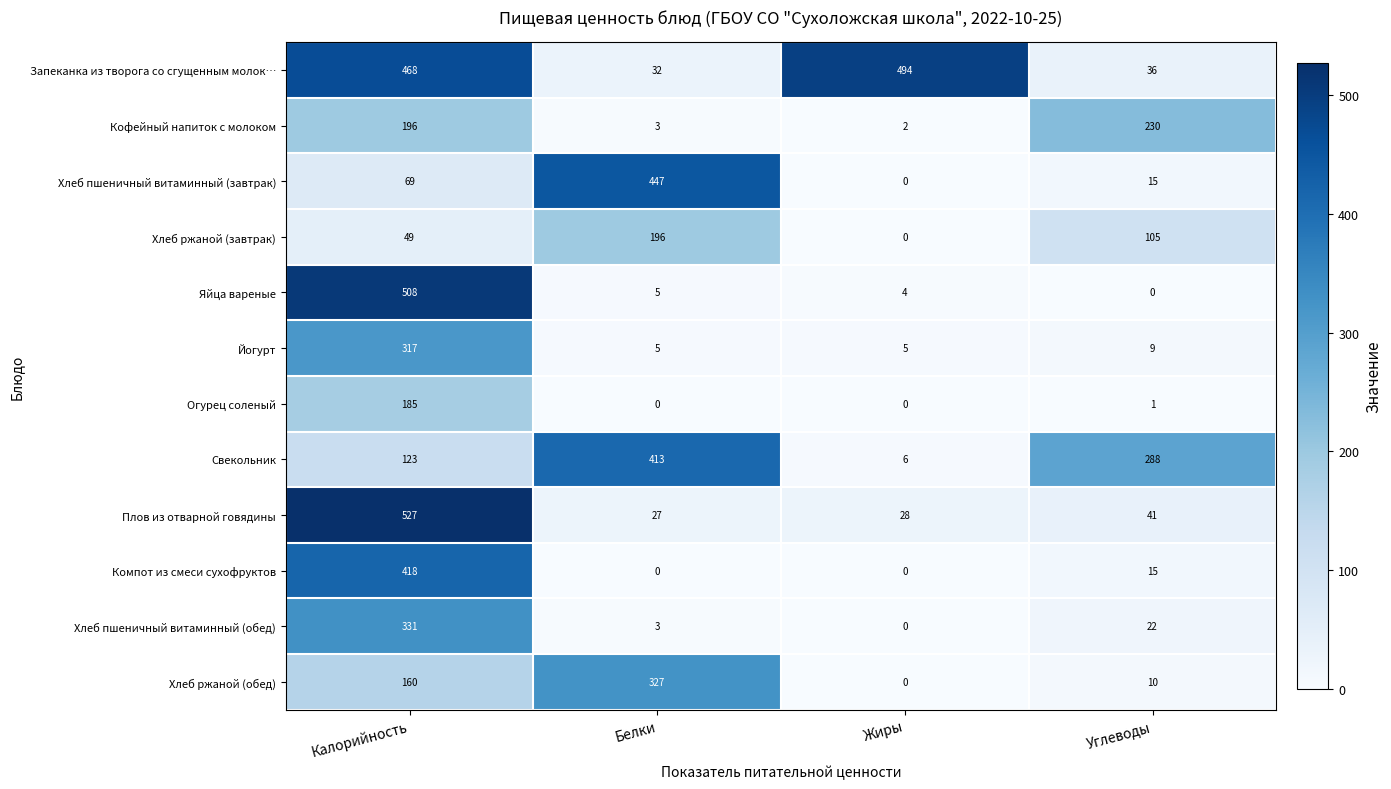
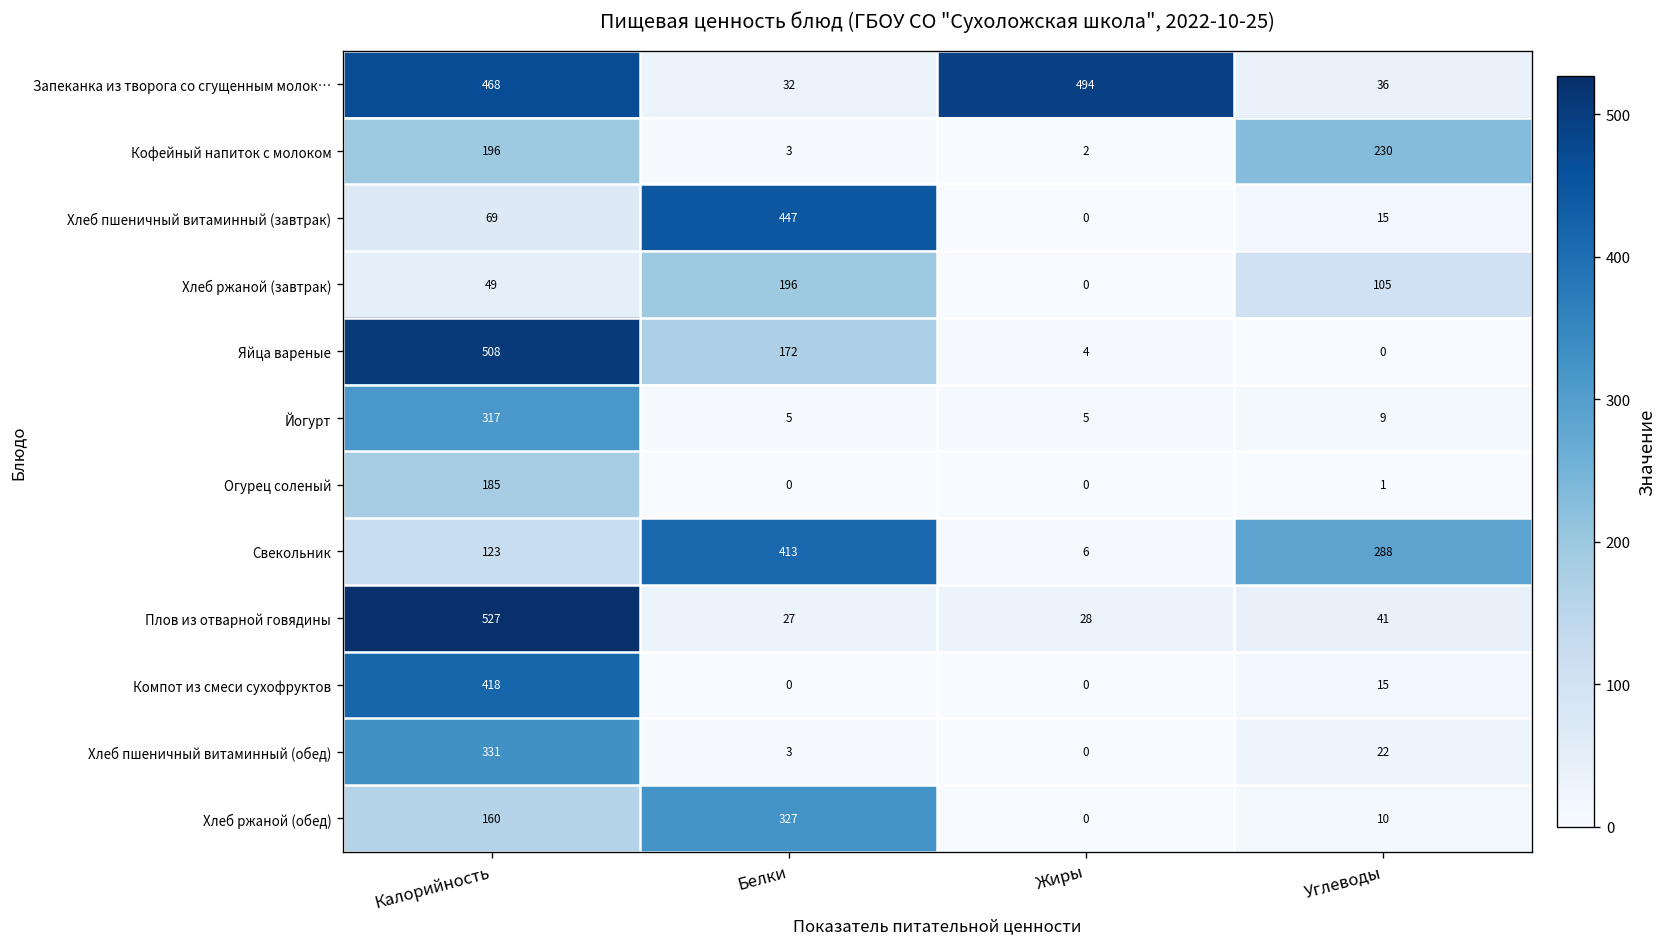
Яйца вареные, Белки: 5 -> 172
